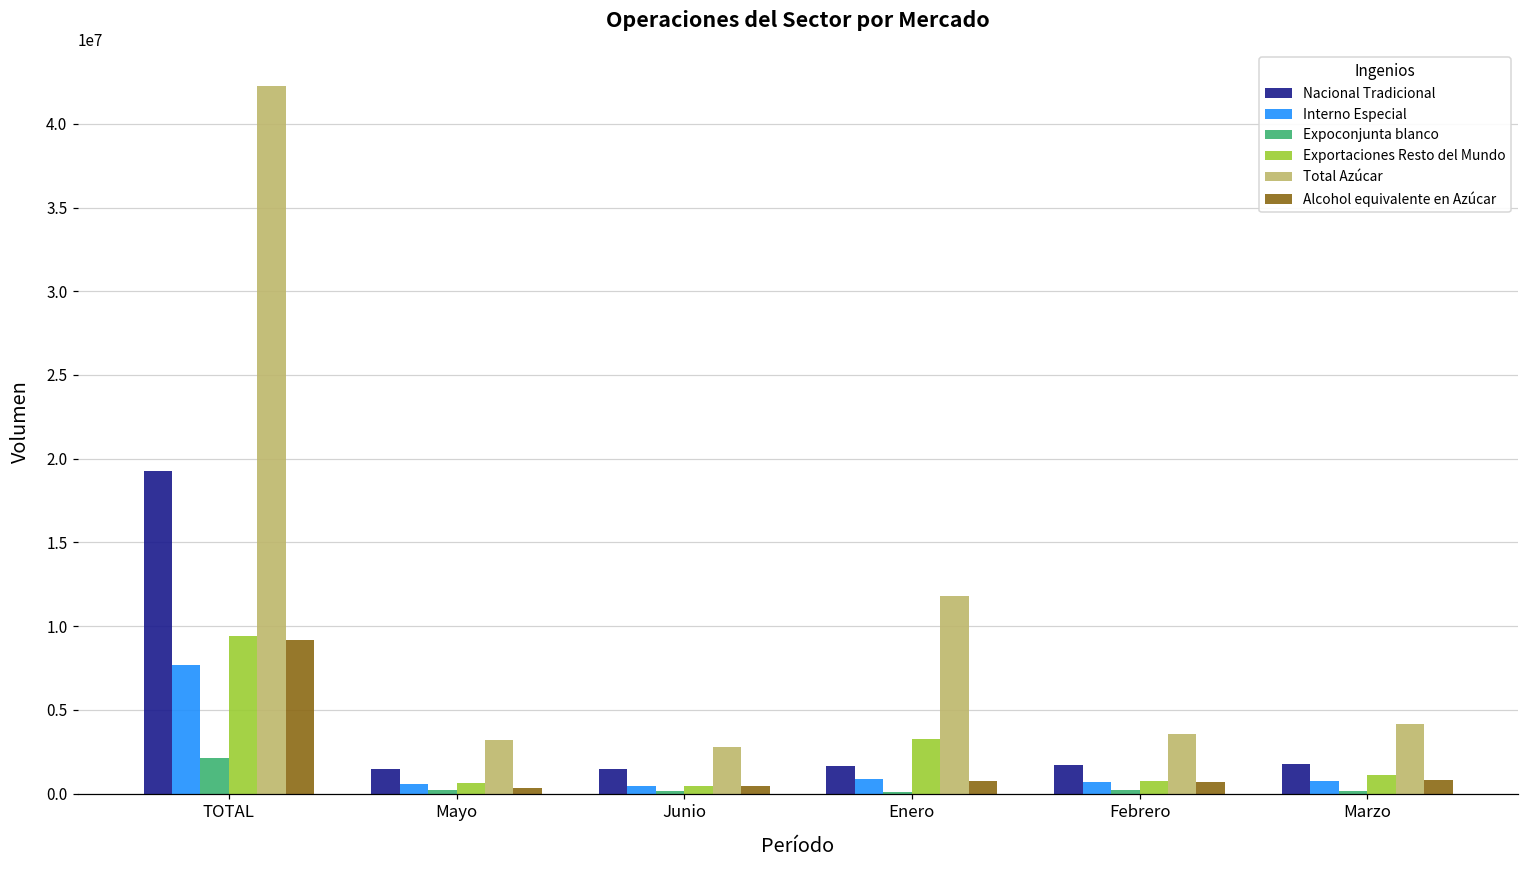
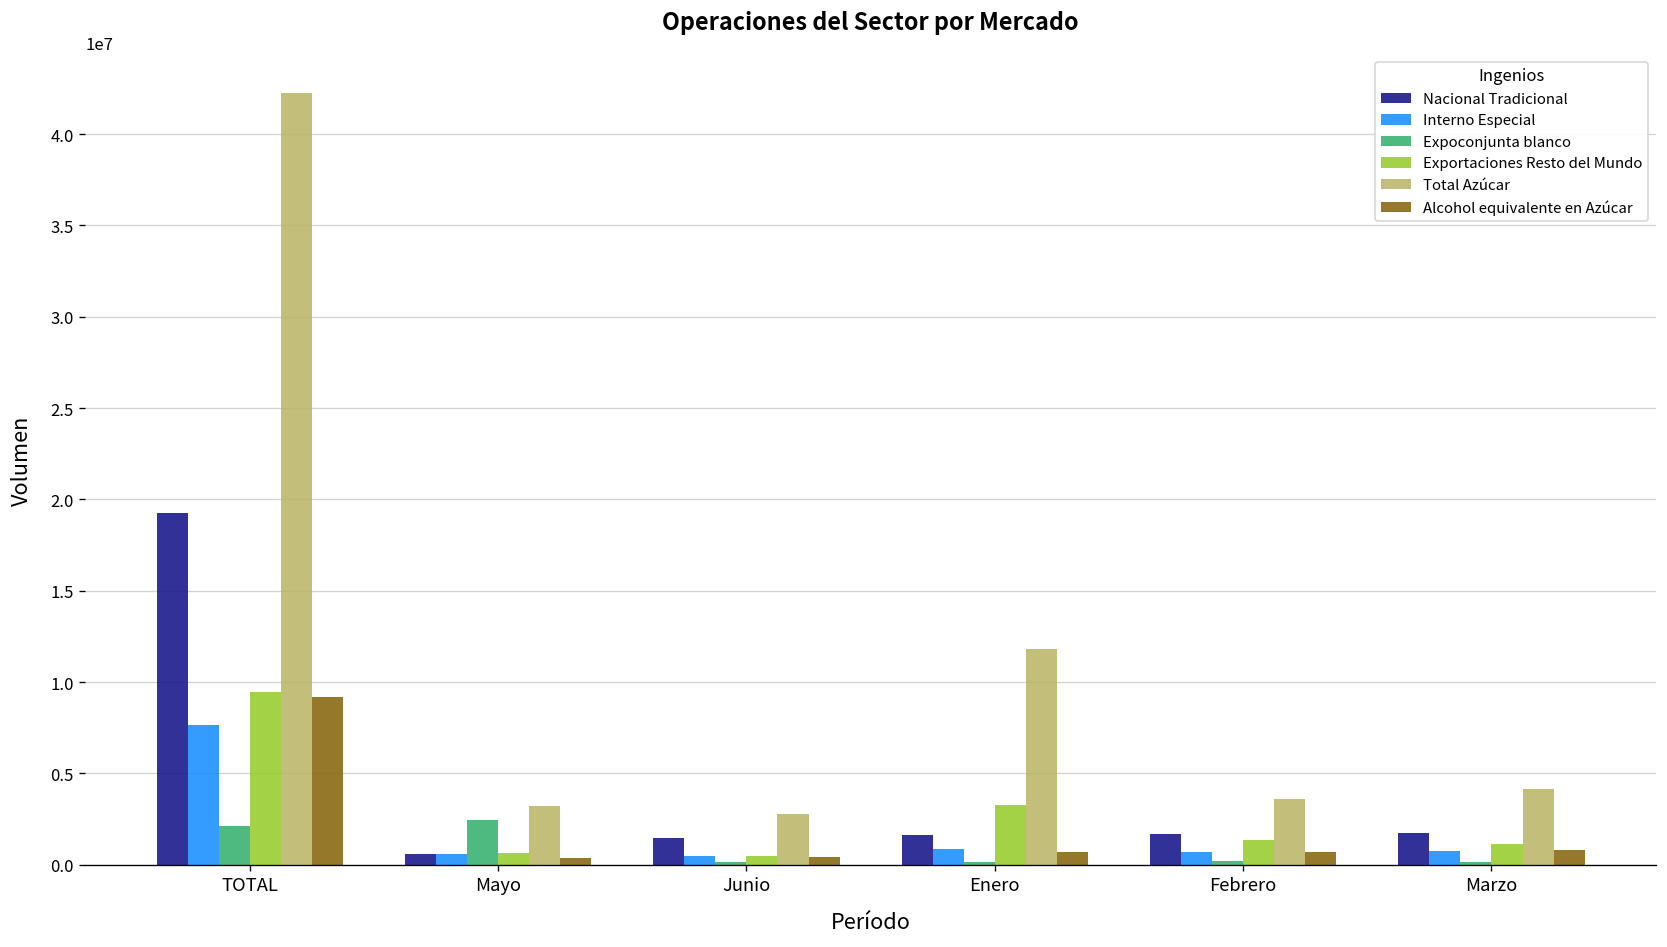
Nacional Tradicional, Mayo: 1500000 -> 600000
Expoconjunta blanco, Mayo: 200000 -> 2500000
Exportaciones Resto del Mundo, Febrero: 700000 -> 1300000
